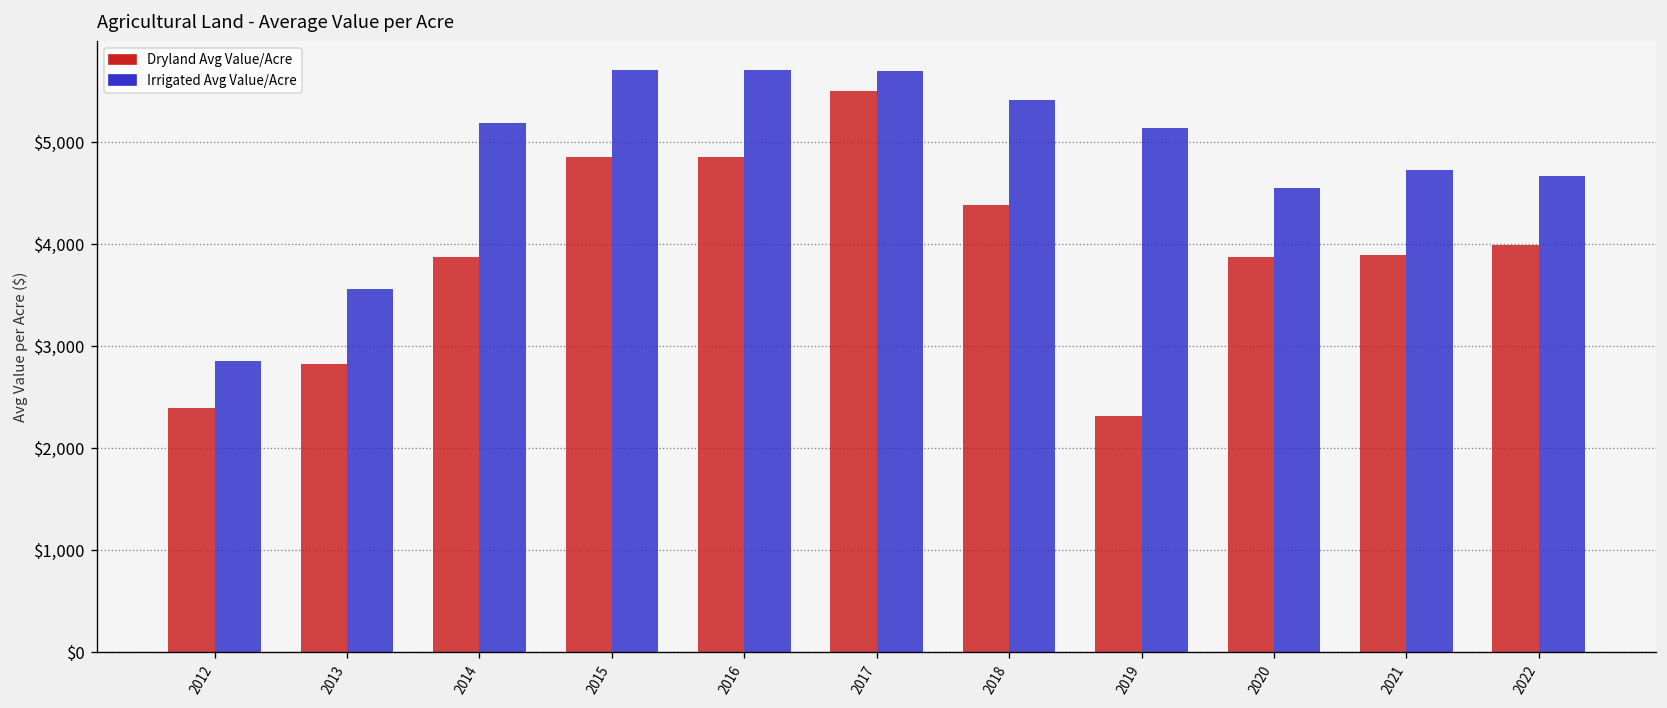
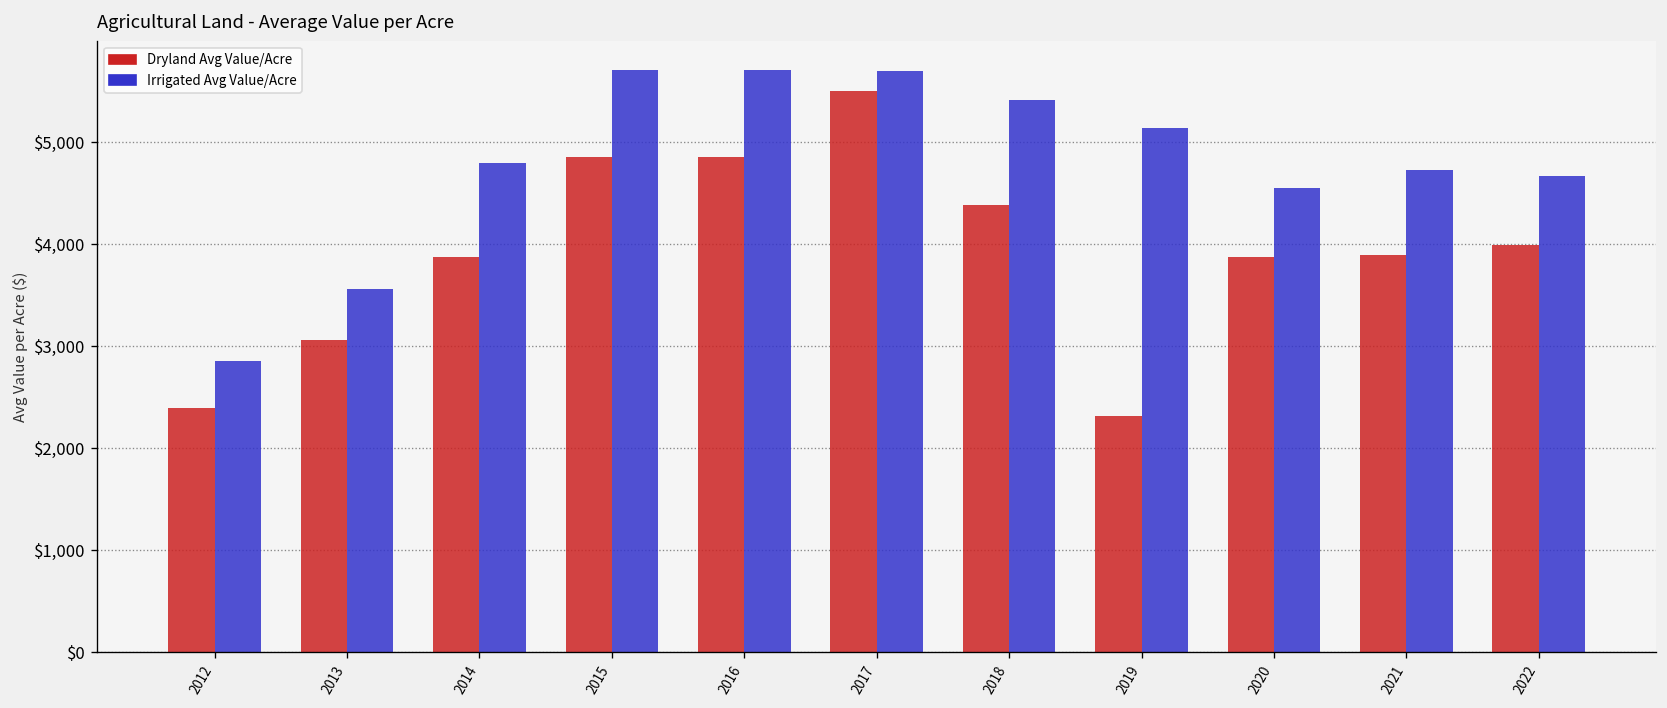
Dryland Avg Value/Acre, 2013: $2,800 -> $3,100
Irrigated Avg Value/Acre, 2014: $5,200 -> $4,800
